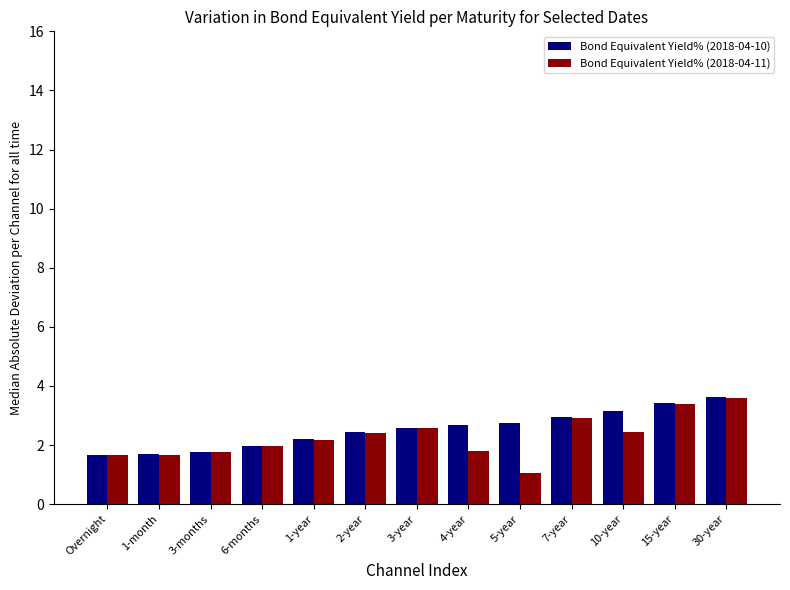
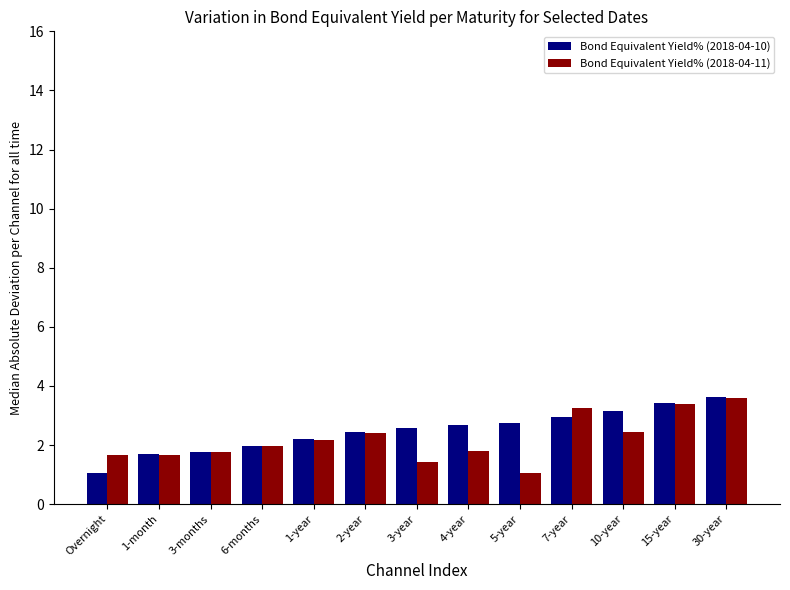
Bond Equivalent Yield% (2018-04-10), Overnight: 1.7 -> 1.0
Bond Equivalent Yield% (2018-04-11), 3-year: 2.6 -> 1.4
Bond Equivalent Yield% (2018-04-11), 7-year: 2.9 -> 3.3
